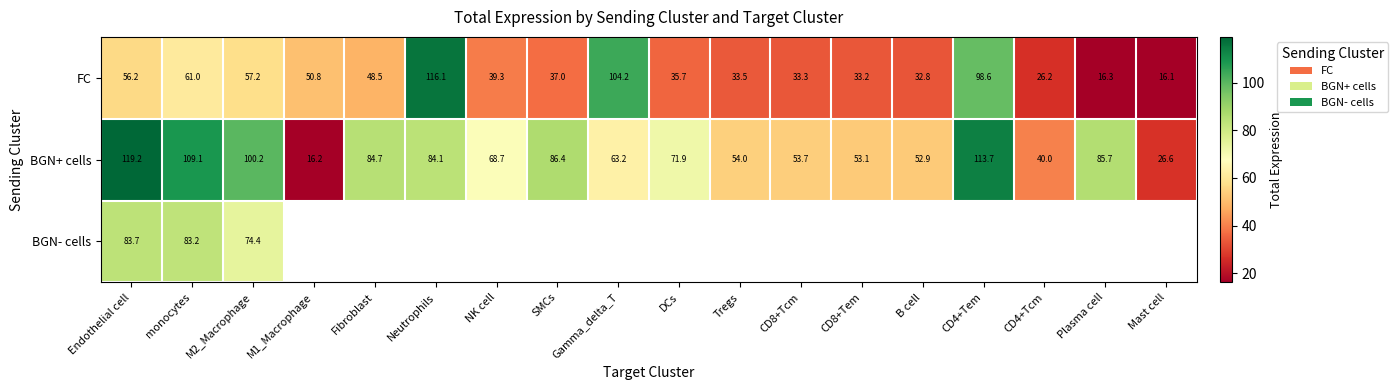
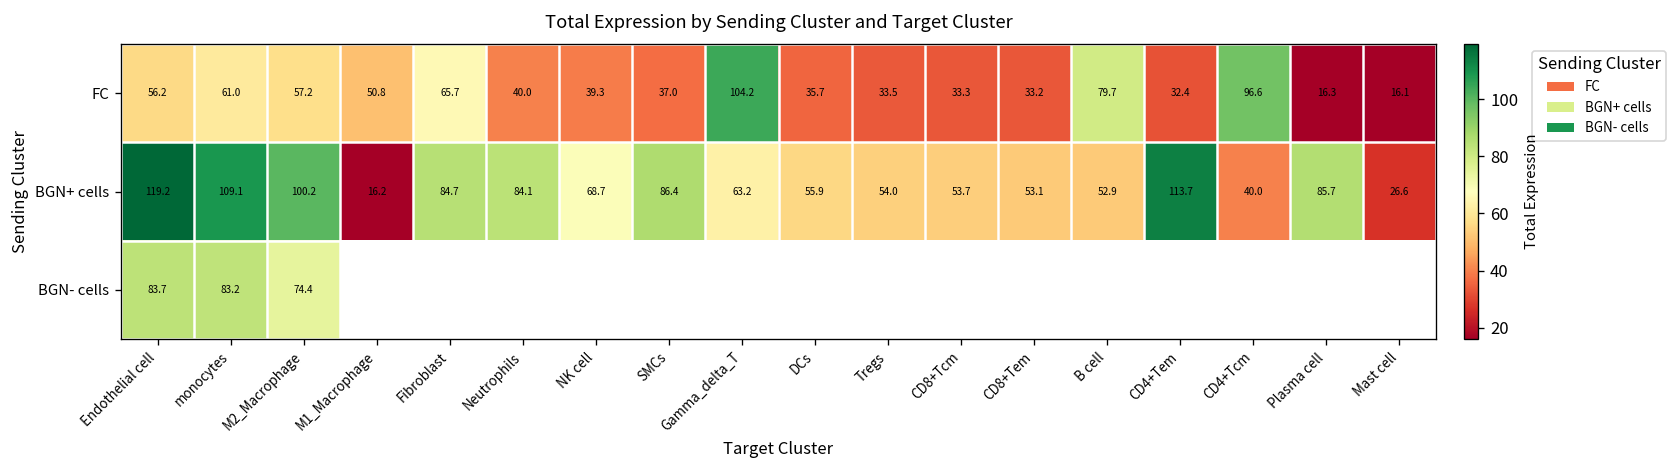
FC, Fibroblast: 48.5 -> 65.7
FC, Neutrophils: 116.1 -> 40.0
FC, B cell: 32.8 -> 79.7
FC, CD4+Tem: 98.6 -> 32.4
FC, CD4+Tcm: 26.2 -> 96.6
BGN+ cells, DCs: 71.9 -> 55.9
